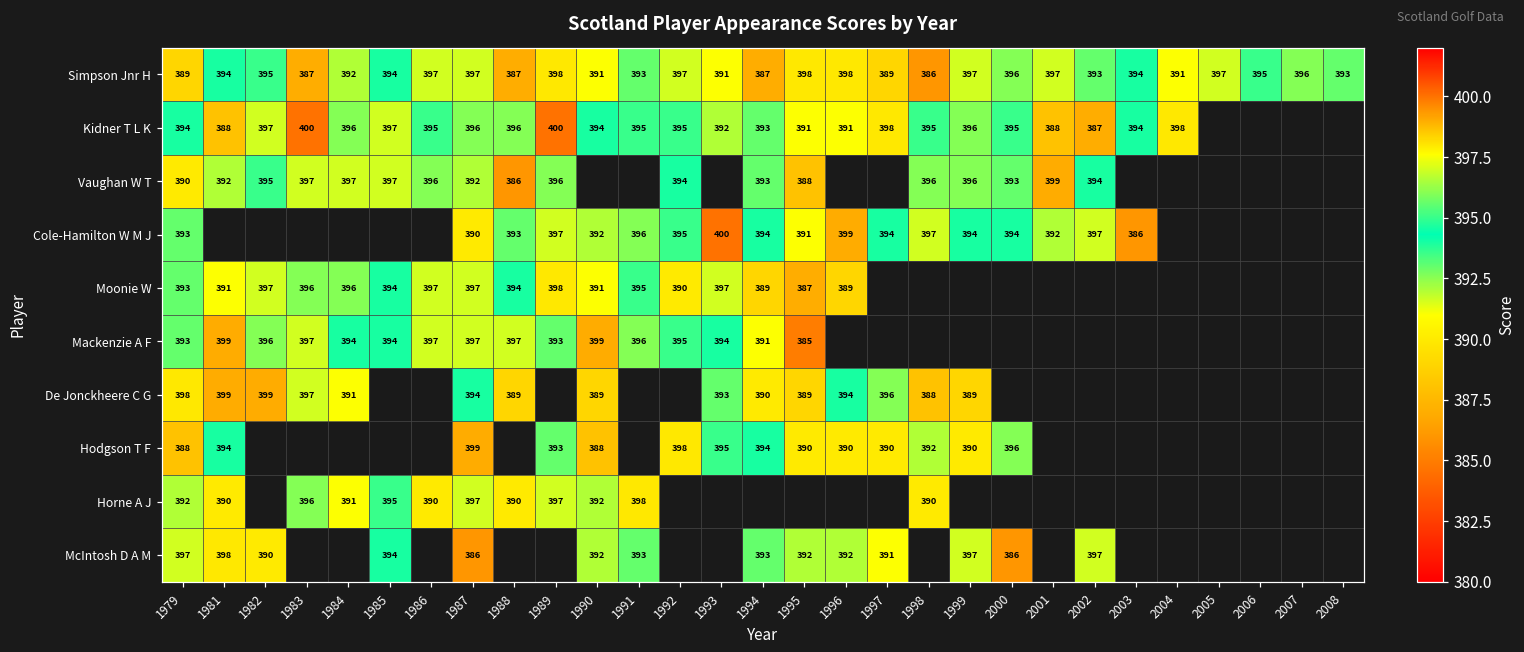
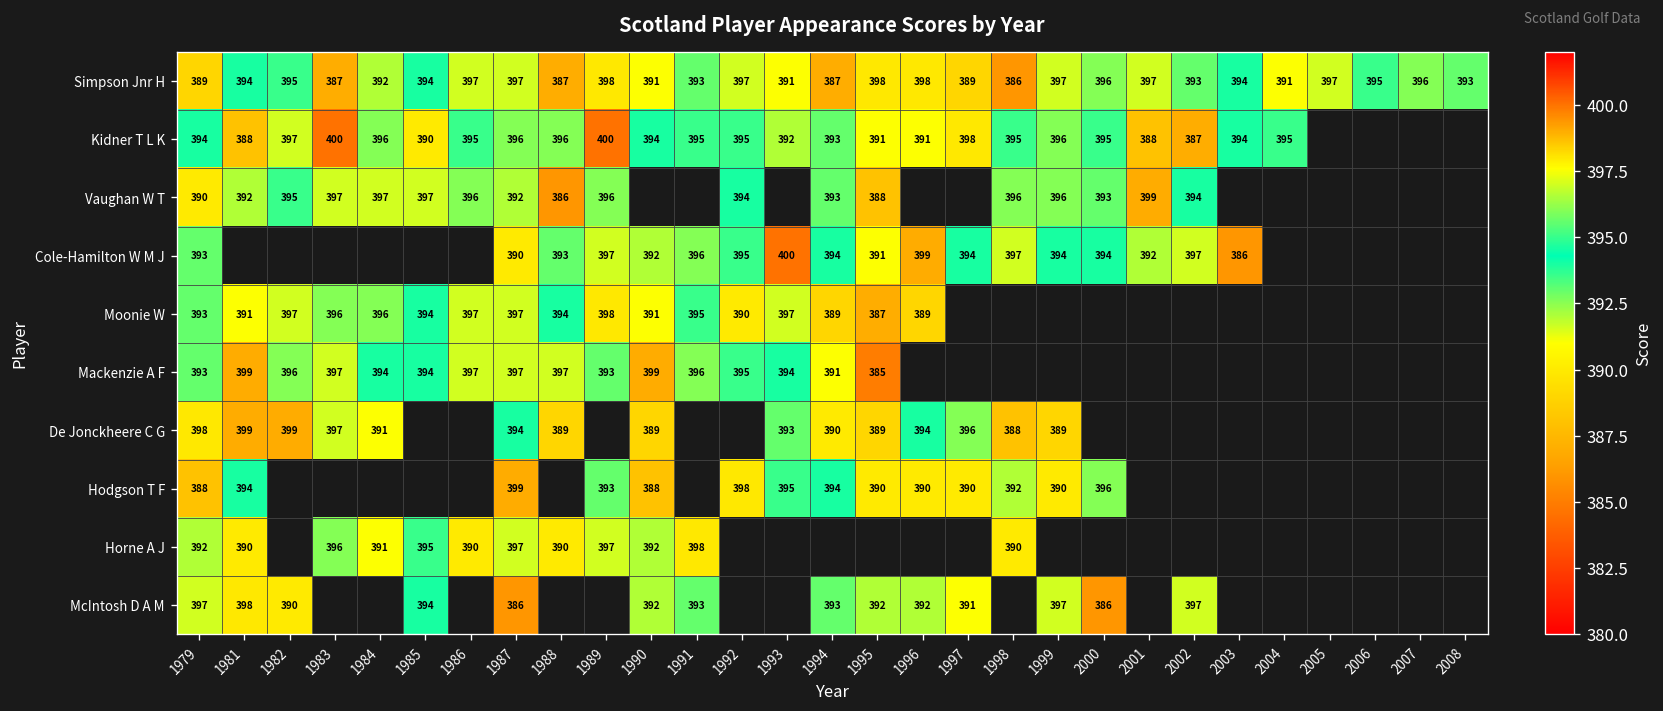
Kidner T L K, 1985: 397 -> 390
Kidner T L K, 2004: 398 -> 395
